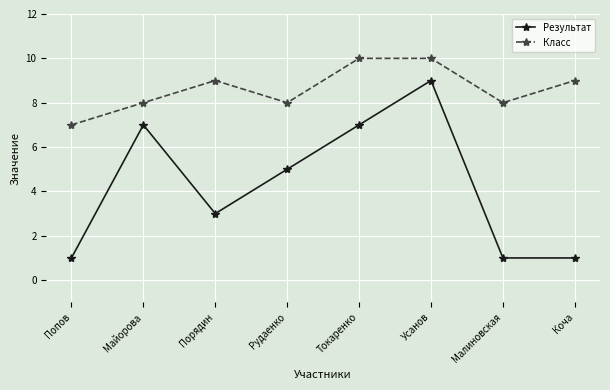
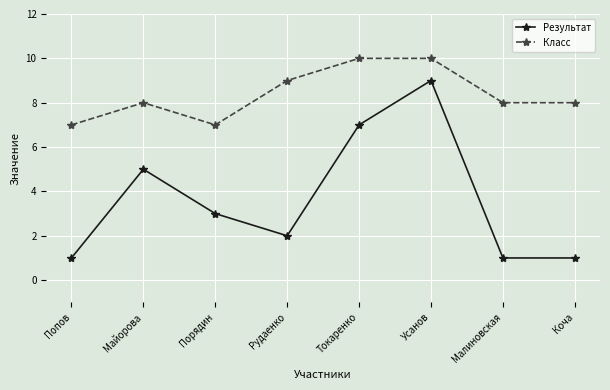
Результат, Майорова: 7 -> 5
Класс, Порядин: 9 -> 7
Результат, Рудаенко: 5 -> 2
Класс, Рудаенко: 8 -> 9
Класс, Коча: 9 -> 8
